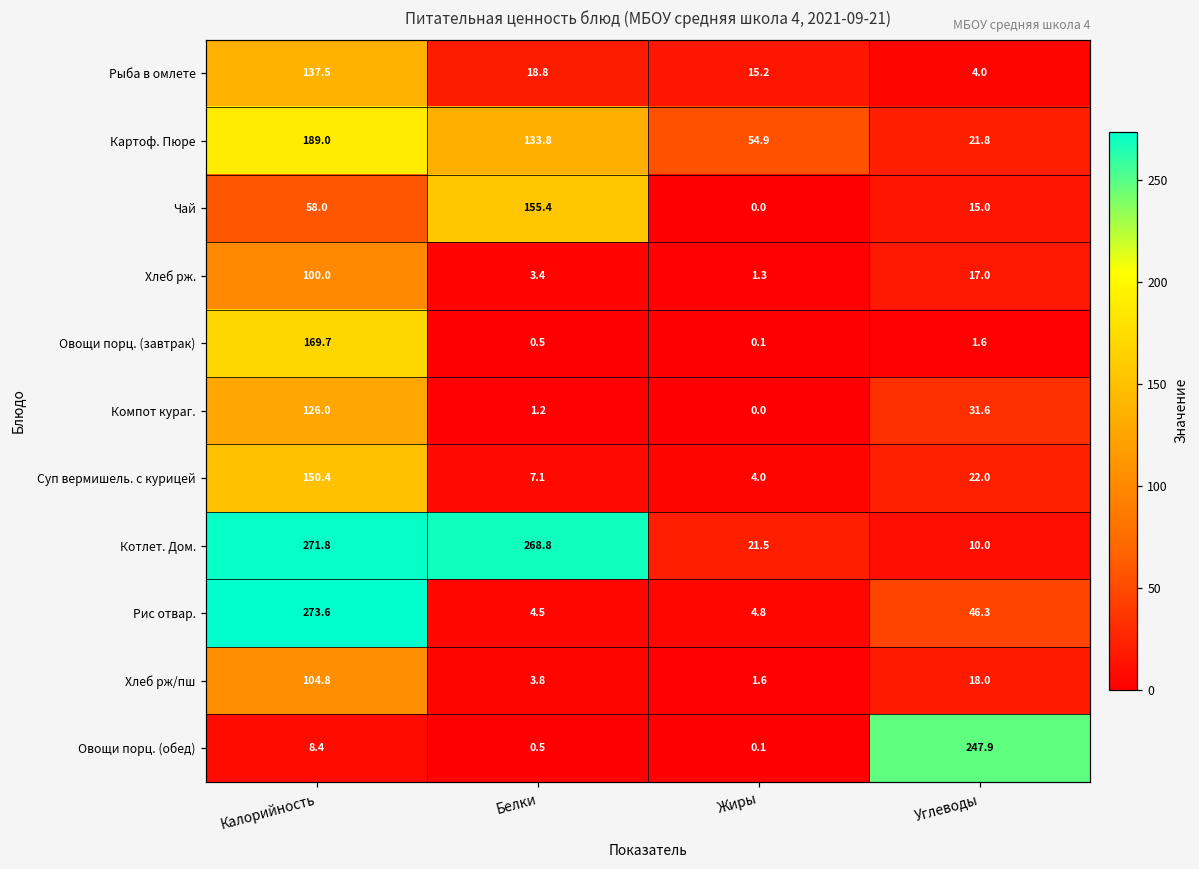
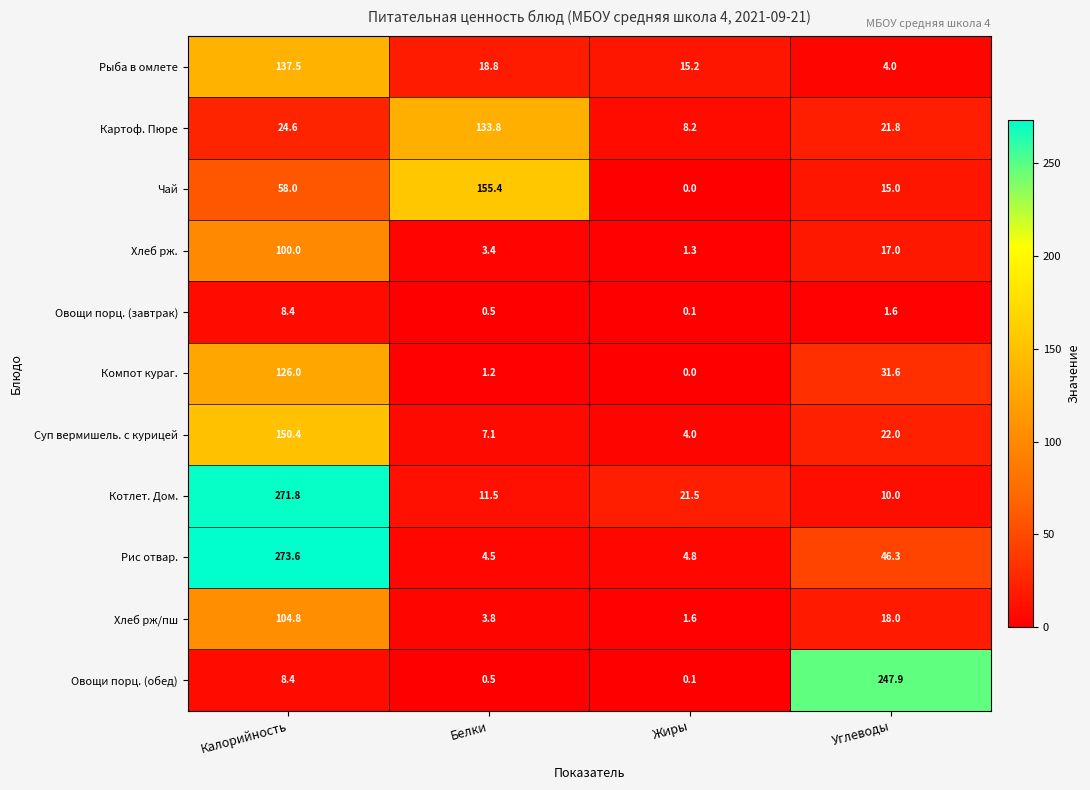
Картоф. Пюре, Калорийность: 189.0 -> 24.6
Картоф. Пюре, Жиры: 54.9 -> 8.2
Овощи порц. (завтрак), Калорийность: 169.7 -> 8.4
Котлет. Дом., Белки: 268.8 -> 11.5
